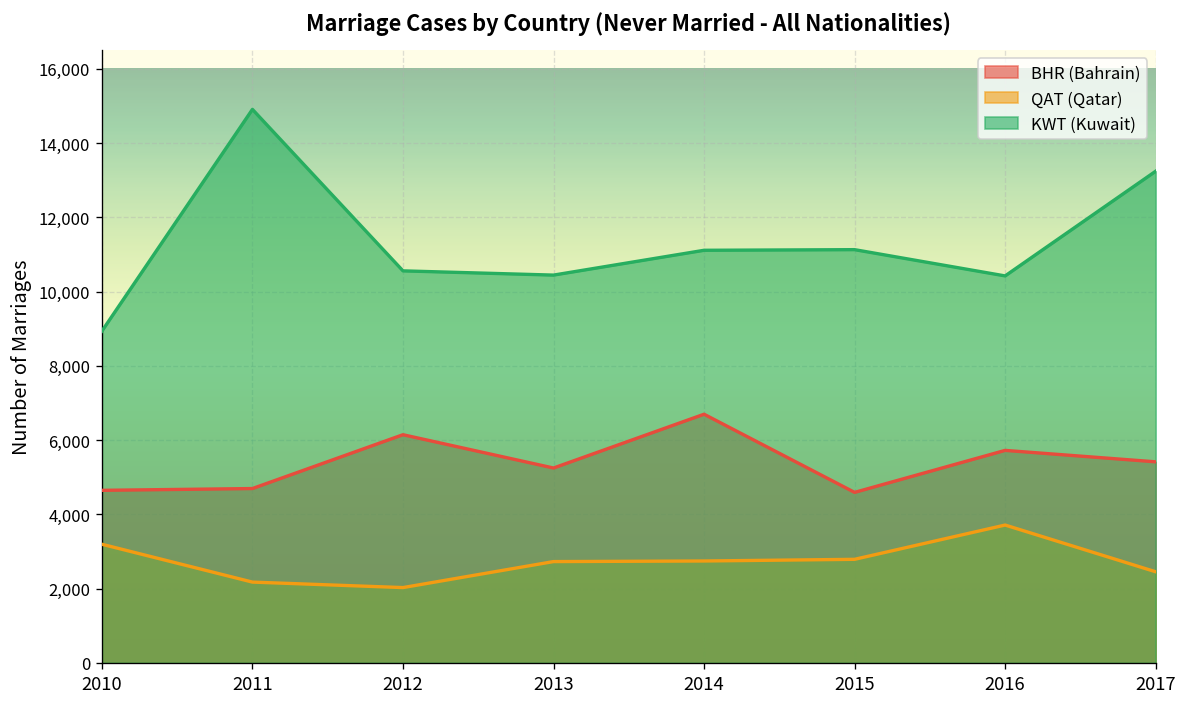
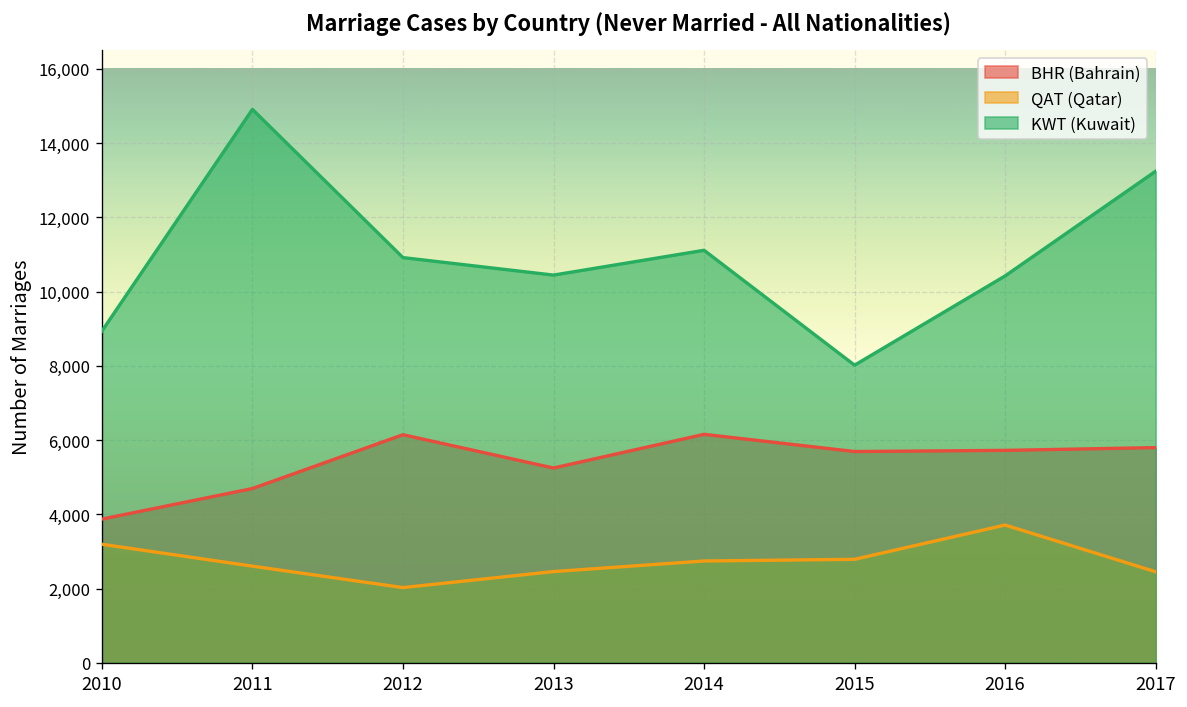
BHR (Bahrain), 2010: 4,600 -> 3,900
QAT (Qatar), 2011: 2,200 -> 2,600
KWT (Kuwait), 2012: 10,600 -> 10,900
QAT (Qatar), 2013: 2,700 -> 2,500
BHR (Bahrain), 2014: 6,700 -> 6,200
BHR (Bahrain), 2015: 4,600 -> 5,700
KWT (Kuwait), 2015: 11,100 -> 8,000
BHR (Bahrain), 2017: 5,400 -> 5,800
